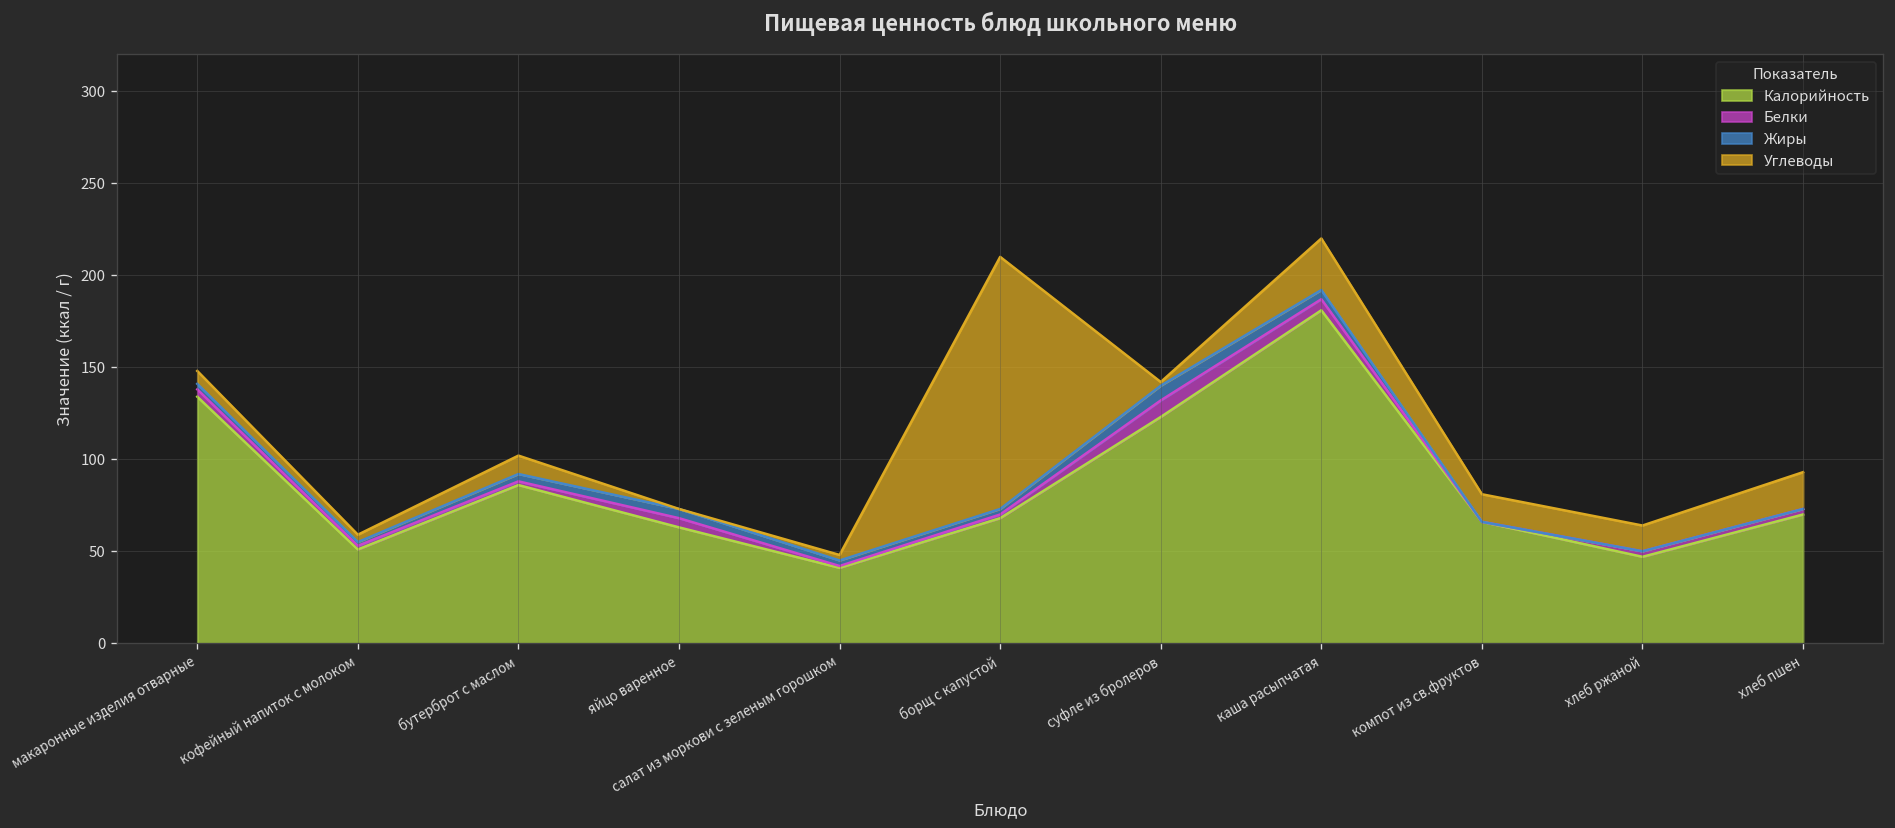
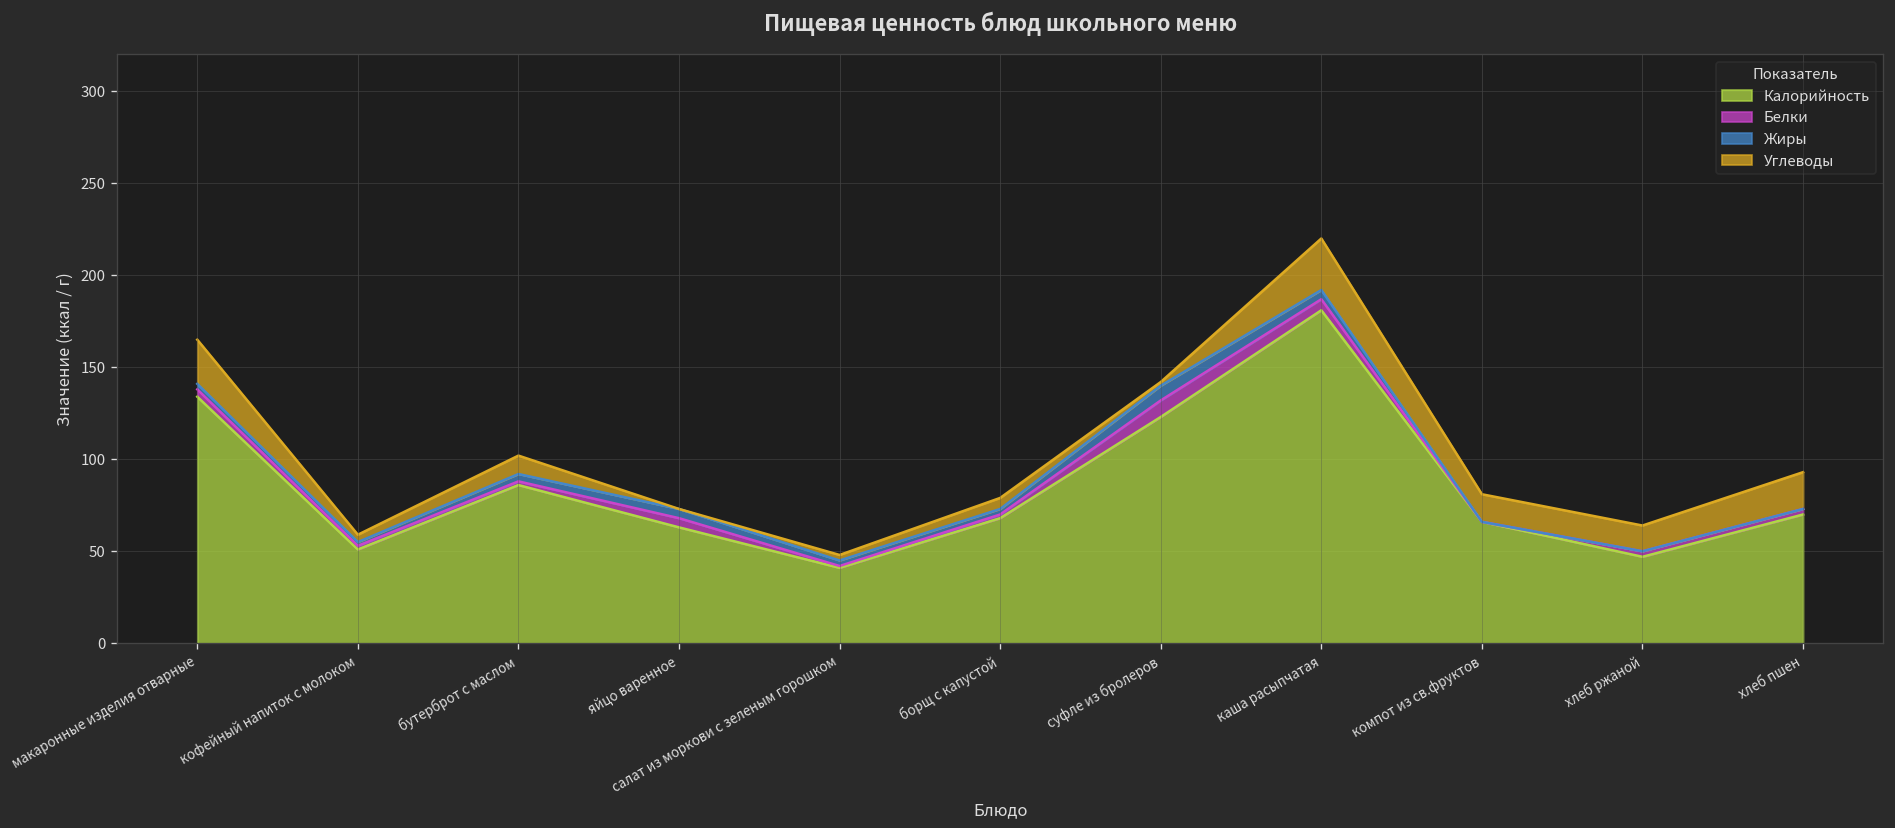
Углеводы, макаронные изделия отварные: 7 -> 24
Углеводы, борщ с капустой: 137 -> 6
